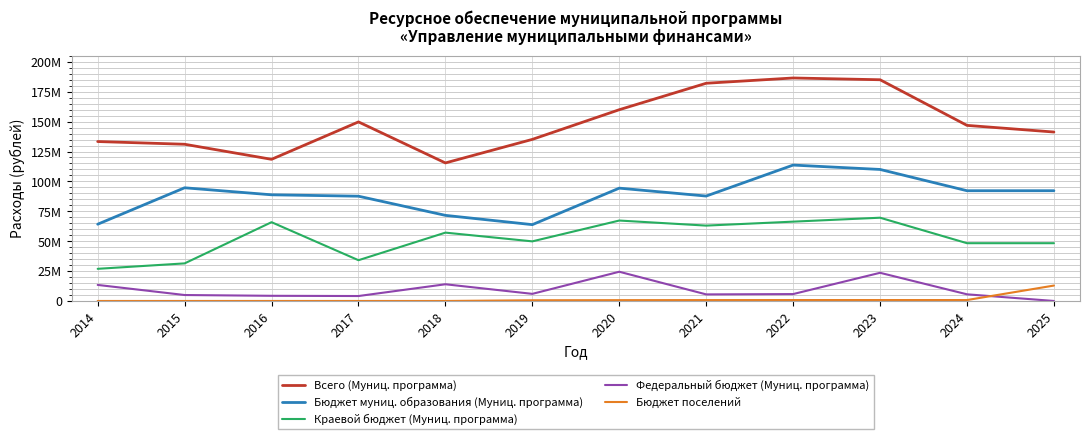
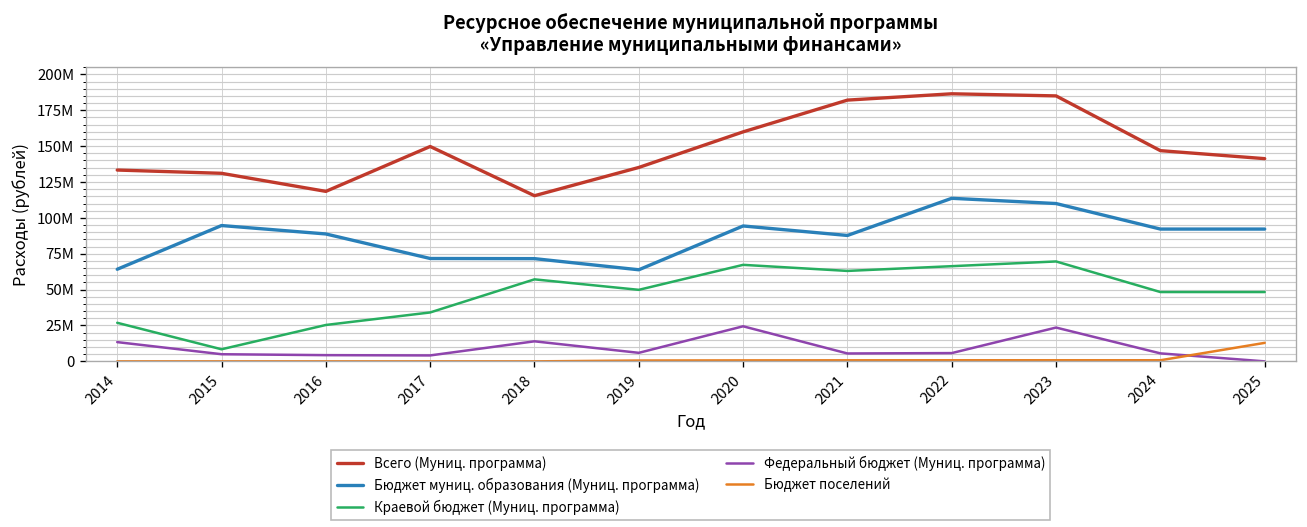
Краевой бюджет (Муниц. программа), 2015: 31000000 -> 8000000
Краевой бюджет (Муниц. программа), 2016: 66000000 -> 25000000
Бюджет муниц. образования (Муниц. программа), 2017: 88000000 -> 72000000
